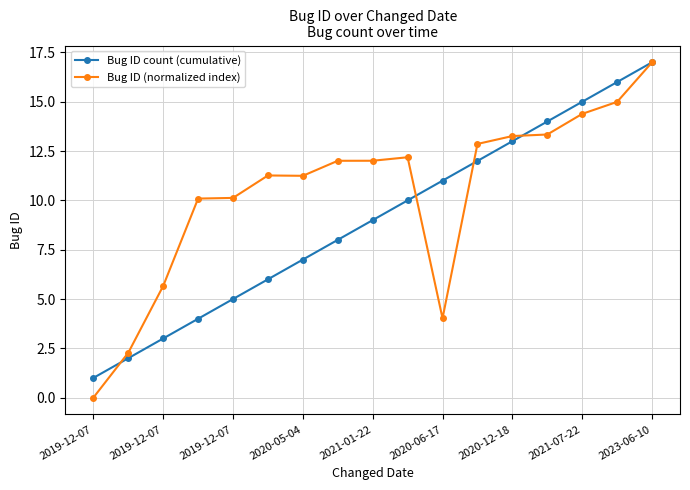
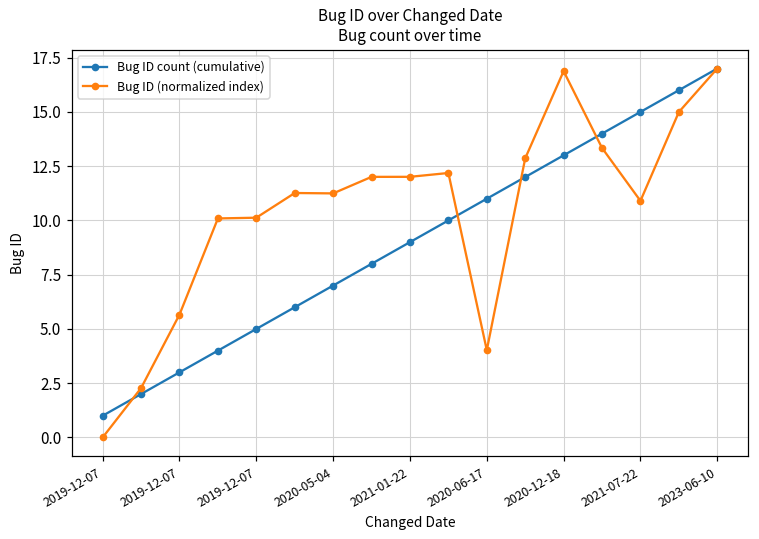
Bug ID (normalized index), 2020-12-18: 13.3 -> 16.9
Bug ID (normalized index), 2021-07-22: 14.4 -> 10.9
